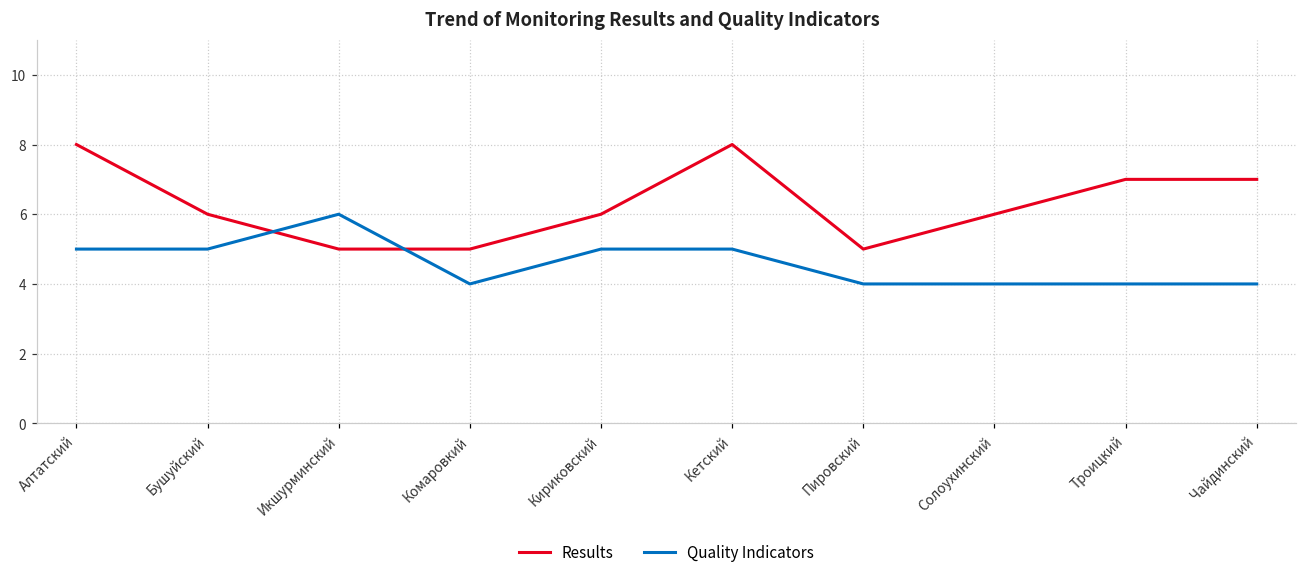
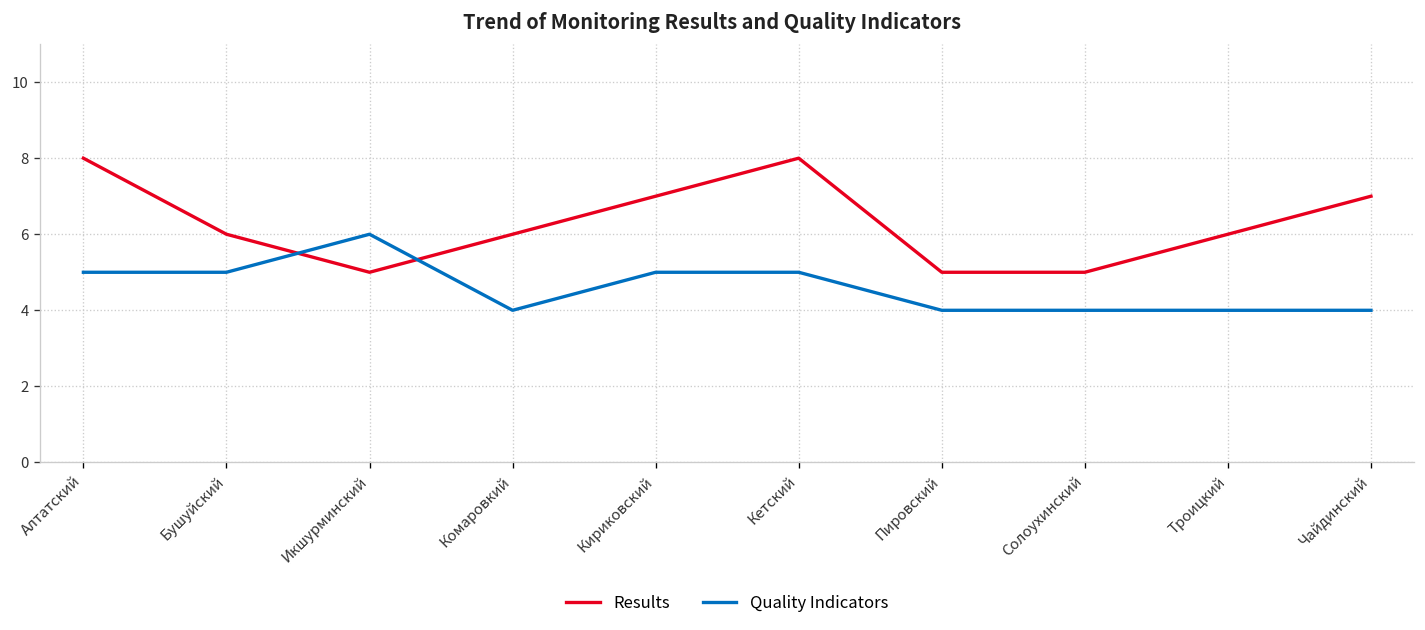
Results, Комаровкий: 5 -> 6
Results, Кириковский: 6 -> 7
Results, Солоухинский: 6 -> 5
Results, Троицкий: 7 -> 6
